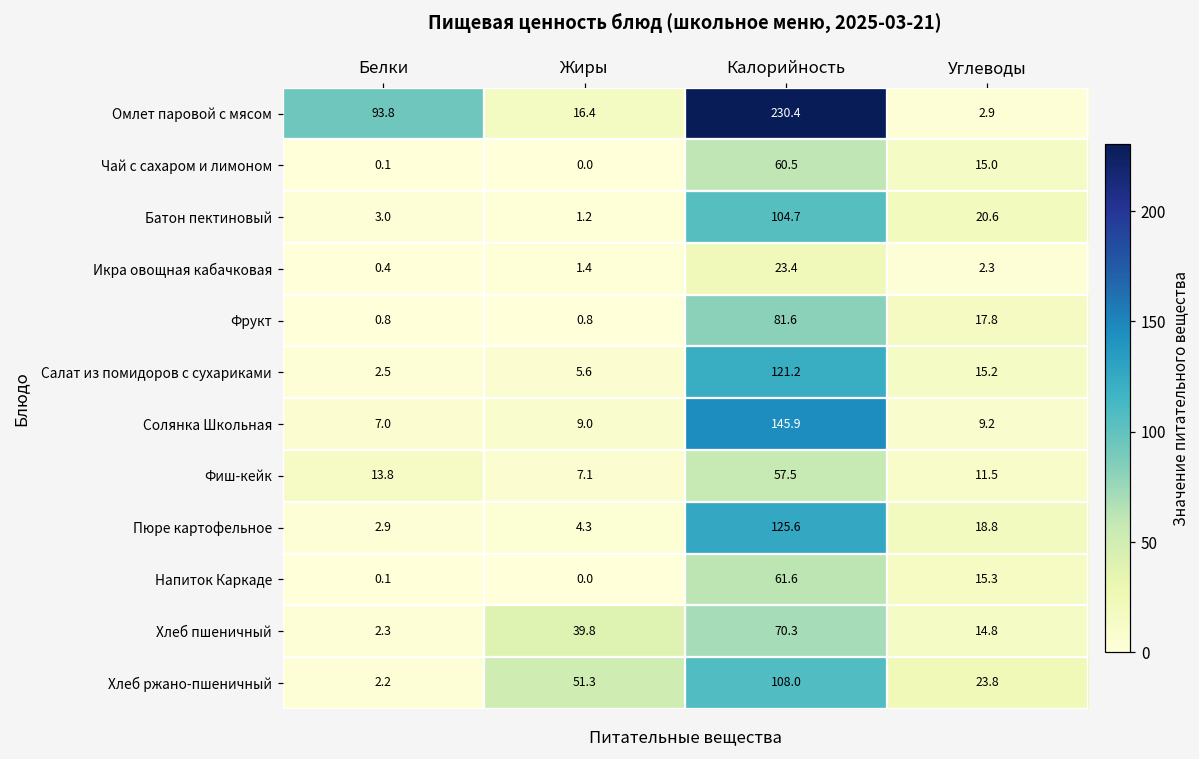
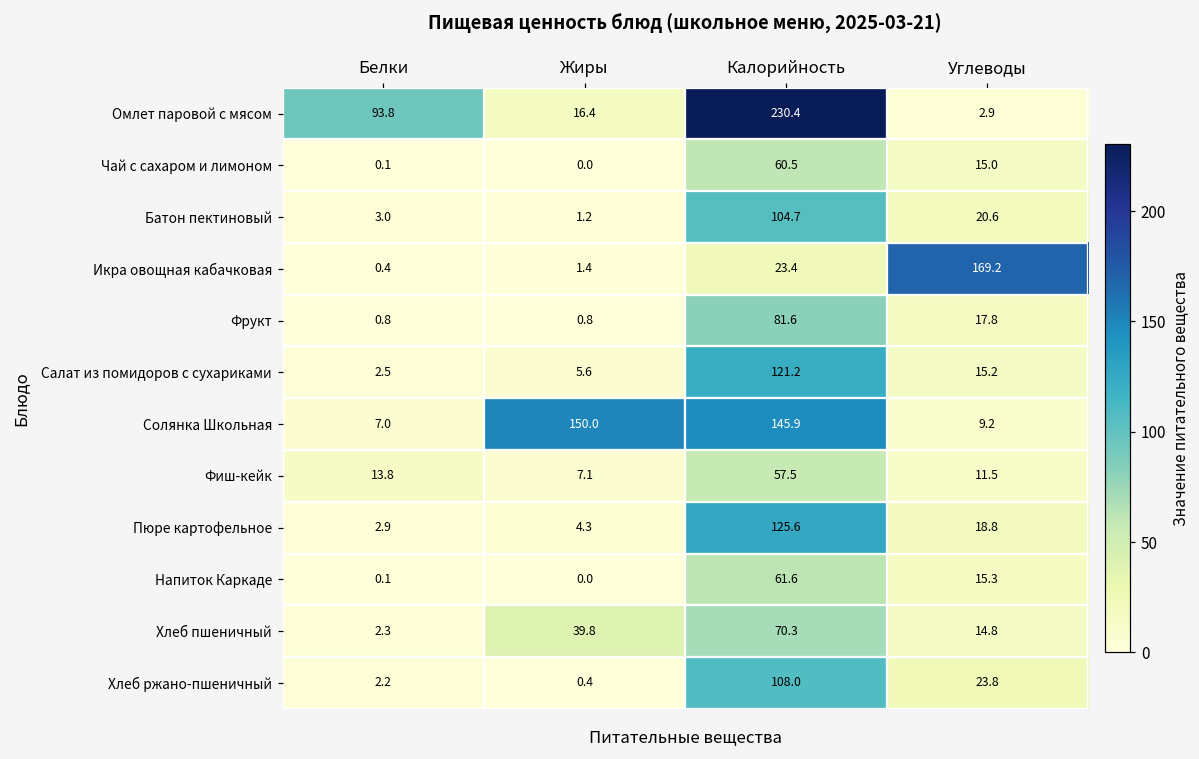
Икра овощная кабачковая, Углеводы: 2.3 -> 169.2
Солянка Школьная, Жиры: 9.0 -> 150.0
Хлеб ржано-пшеничный, Жиры: 51.3 -> 0.4
